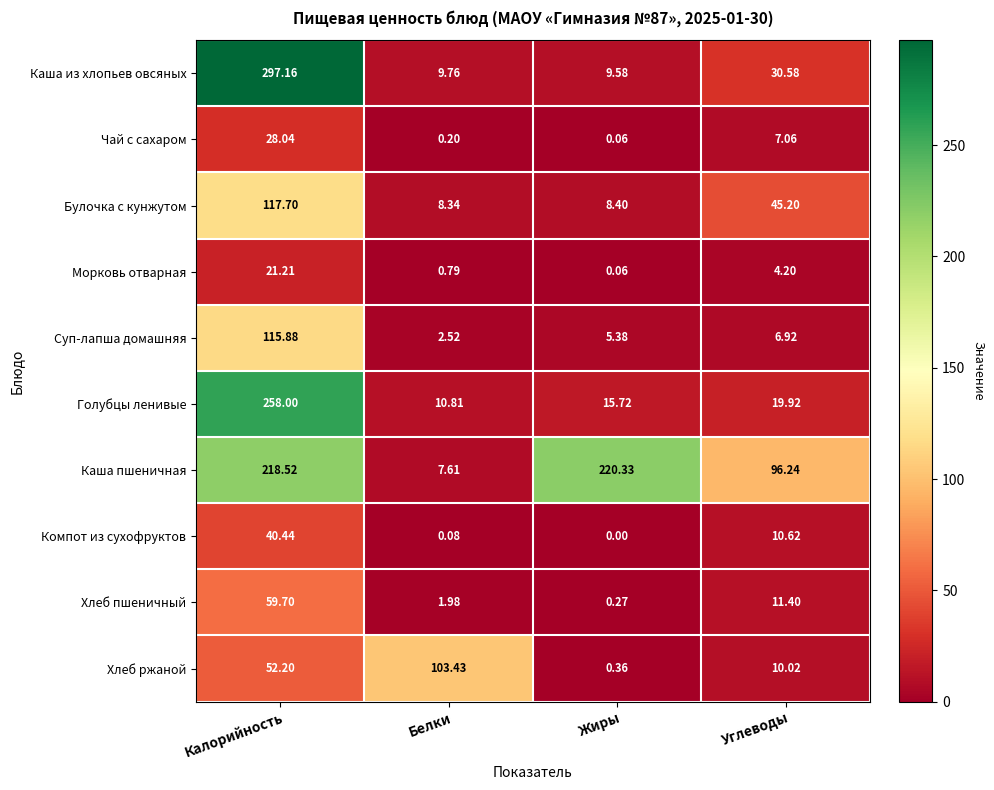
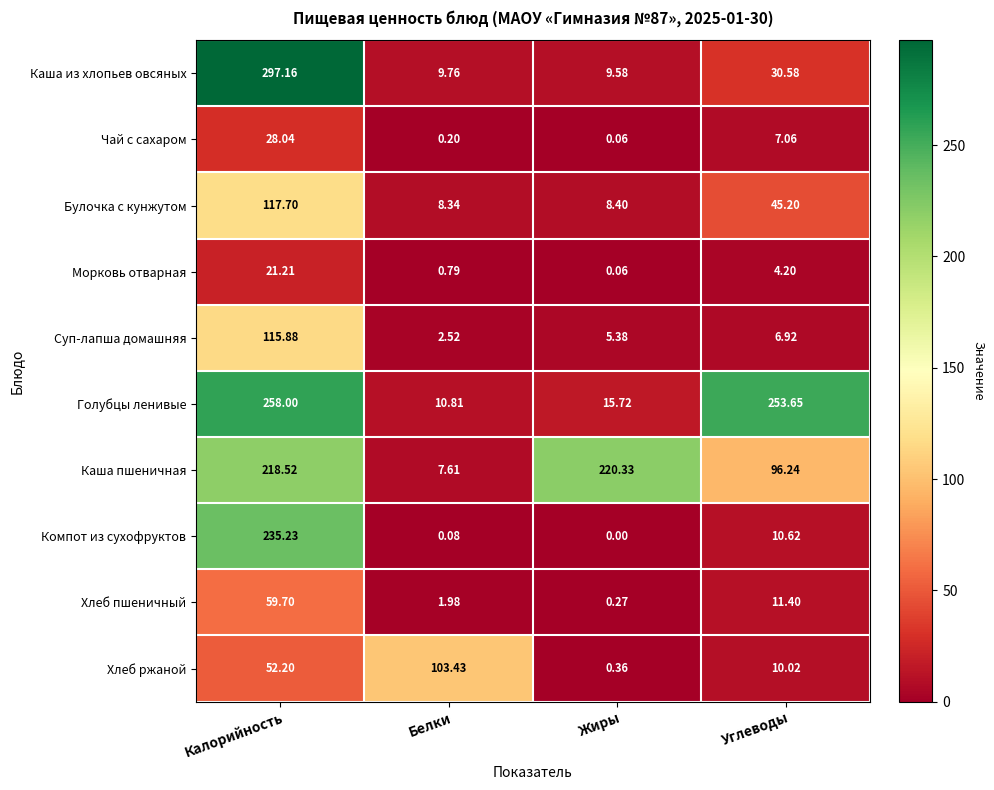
Голубцы ленивые, Углеводы: 19.92 -> 253.65
Компот из сухофруктов, Калорийность: 40.44 -> 235.23
